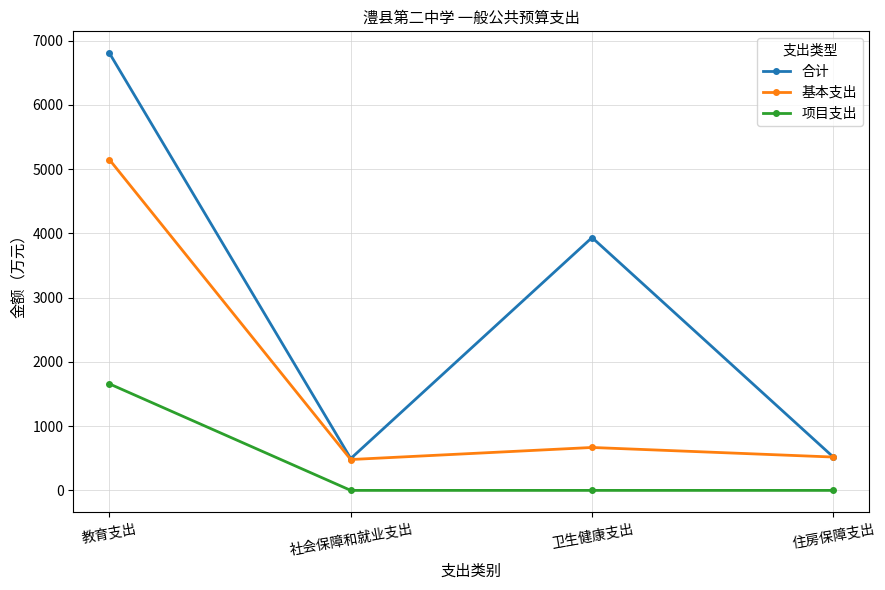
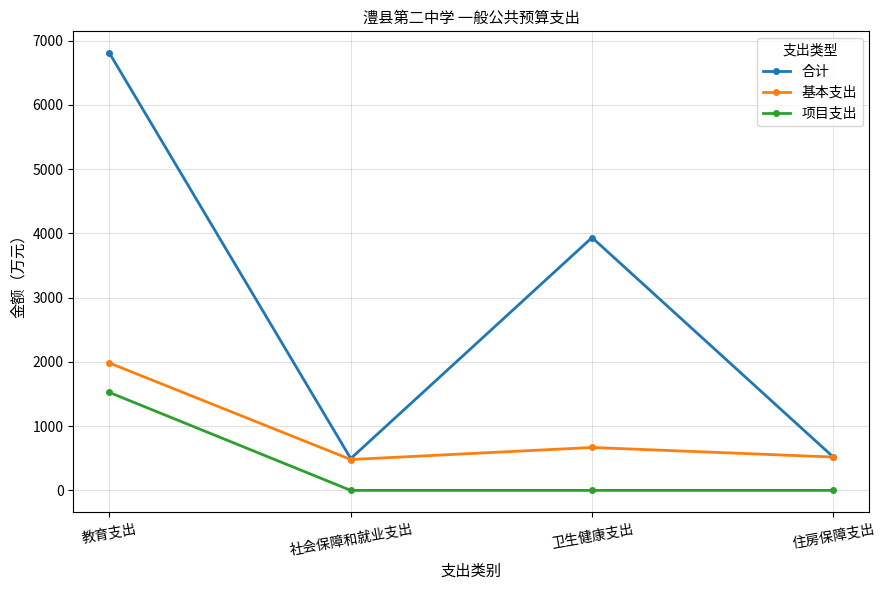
基本支出, 教育支出: 5100 -> 2000
项目支出, 教育支出: 1700 -> 1500
